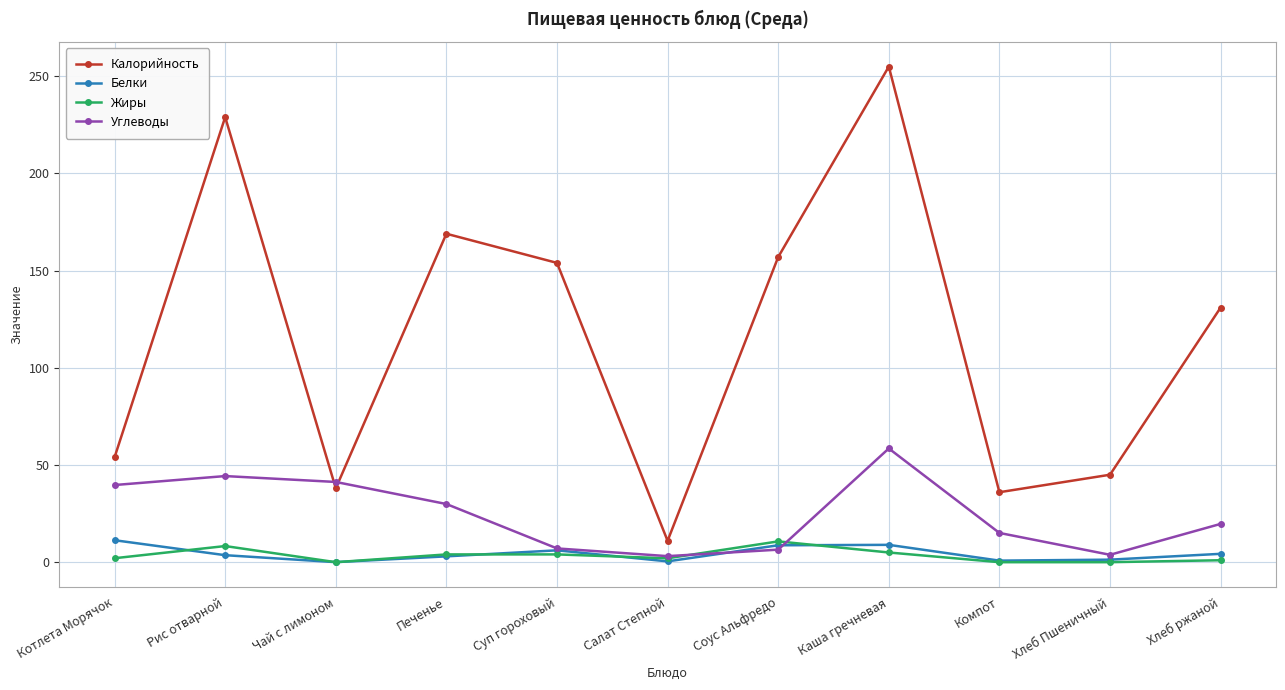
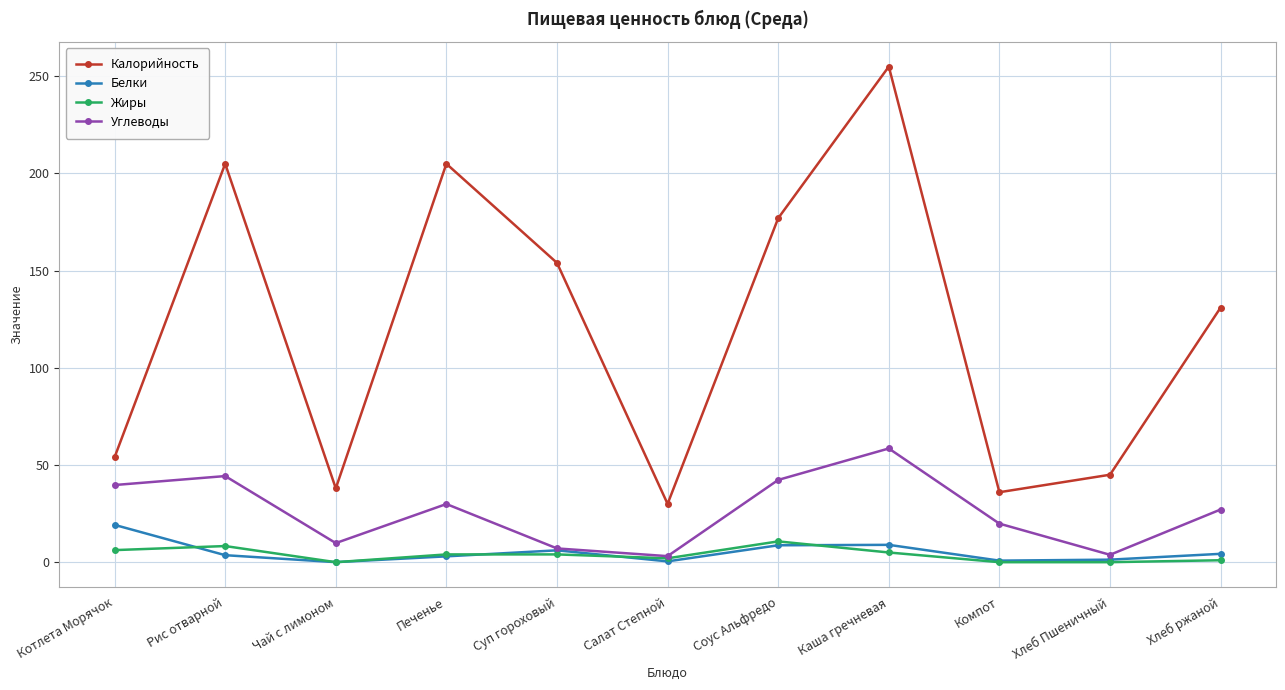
Белки, Котлета Морячок: 11 -> 19
Жиры, Котлета Морячок: 2 -> 6
Калорийность, Рис отварной: 229 -> 205
Углеводы, Чай с лимоном: 41 -> 10
Калорийность, Печенье: 169 -> 205
Калорийность, Салат Степной: 11 -> 30
Калорийность, Соус Альфредо: 157 -> 177
Углеводы, Соус Альфредо: 6 -> 42
Углеводы, Компот: 15 -> 20
Углеводы, Хлеб ржаной: 20 -> 27
